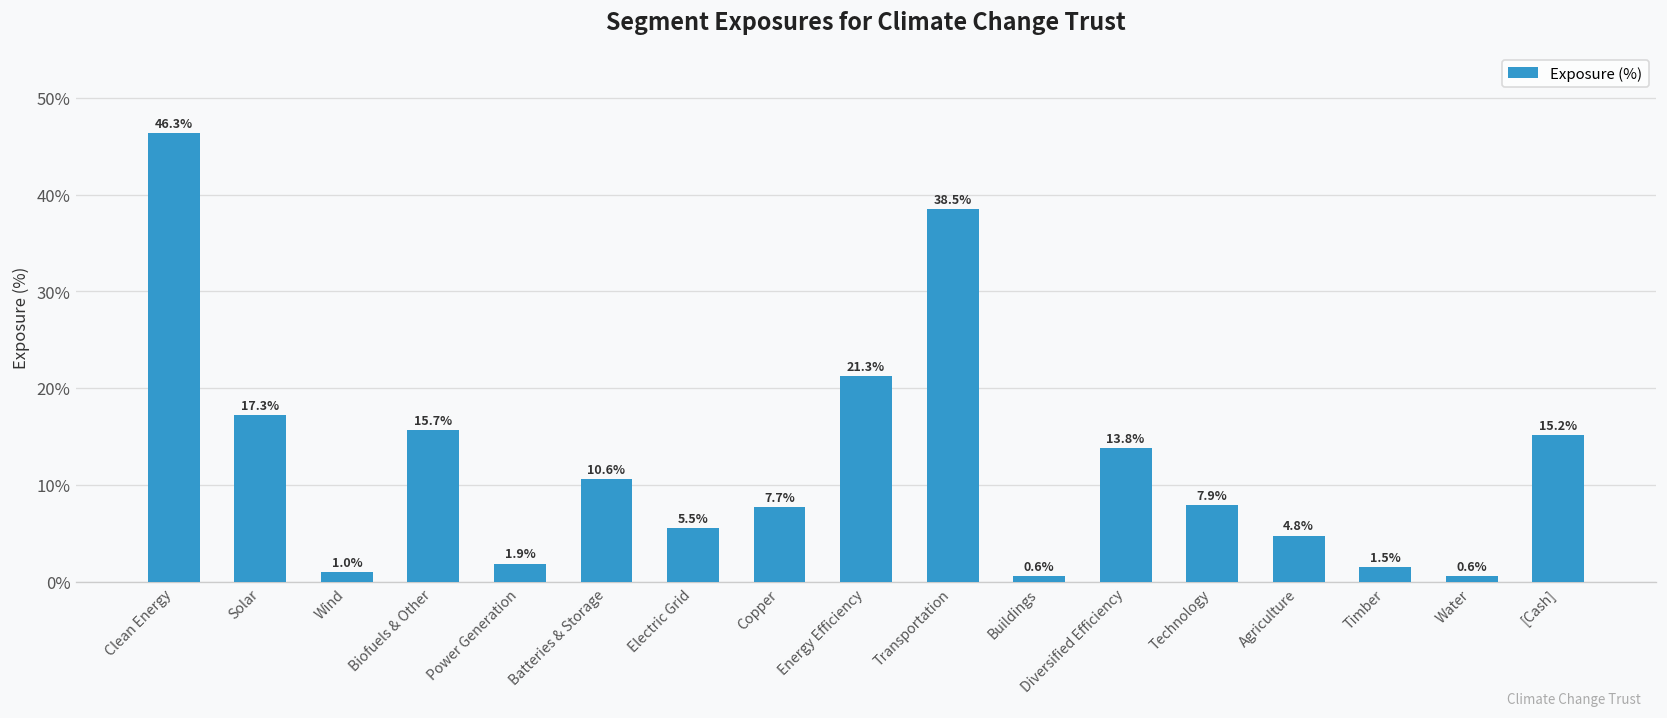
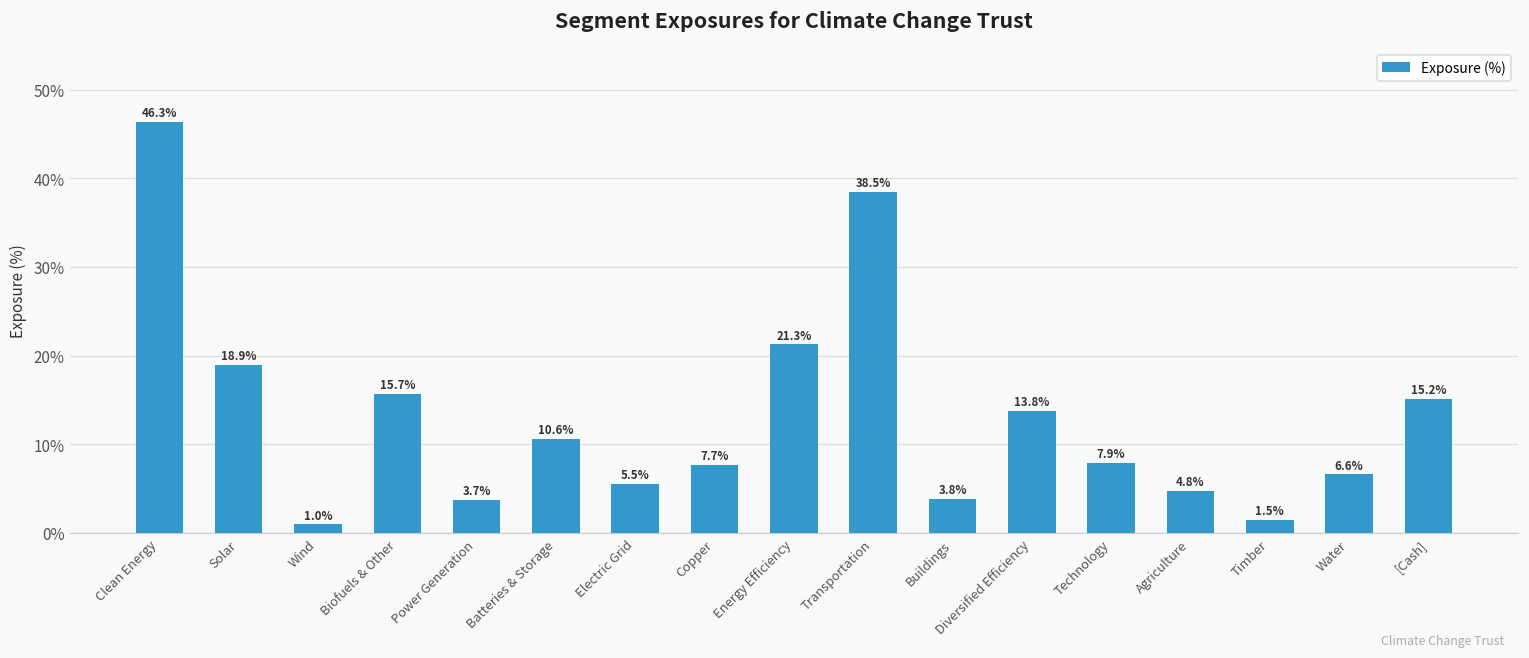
Solar: 17.3% -> 18.9%
Power Generation: 1.9% -> 3.7%
Buildings: 0.6% -> 3.8%
Water: 0.6% -> 6.6%
